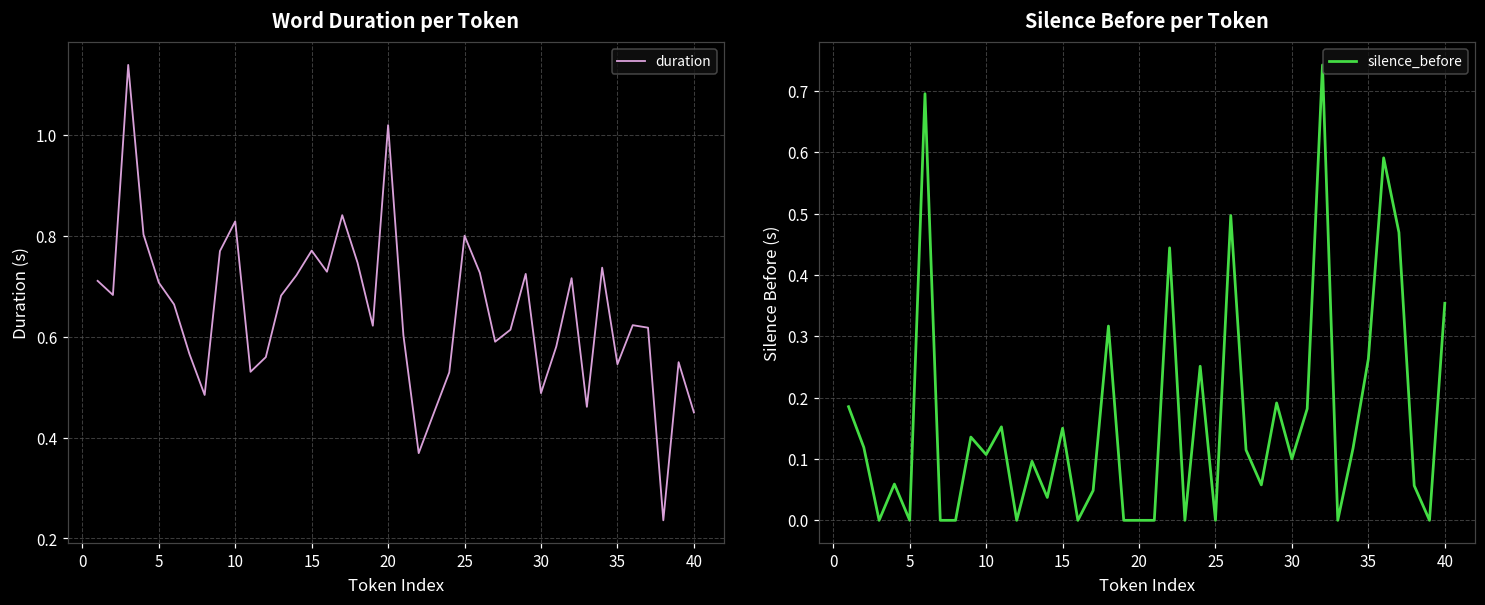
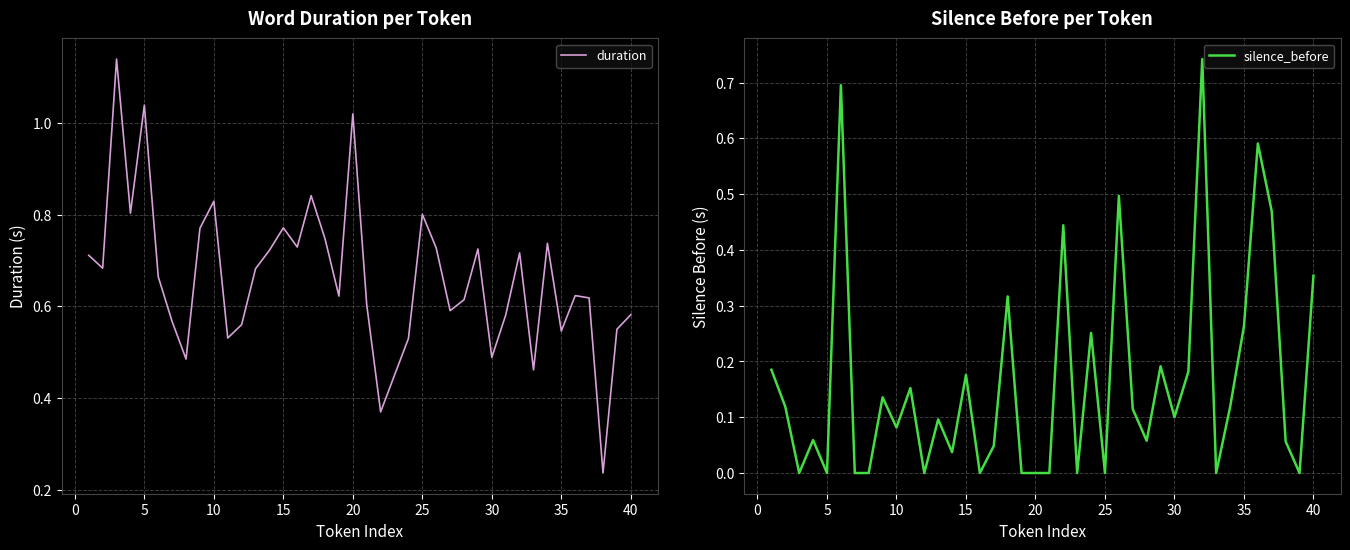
Word Duration per Token, 5: 0.71 -> 1.04
Word Duration per Token, 40: 0.45 -> 0.58
Silence Before per Token, 10: 0.11 -> 0.08
Silence Before per Token, 15: 0.15 -> 0.18
